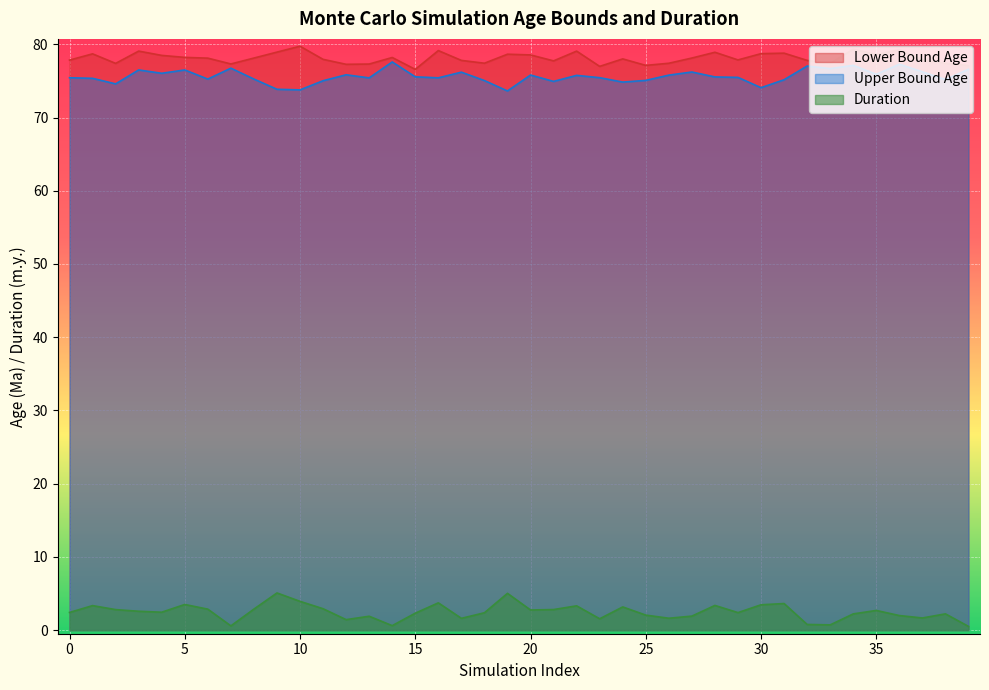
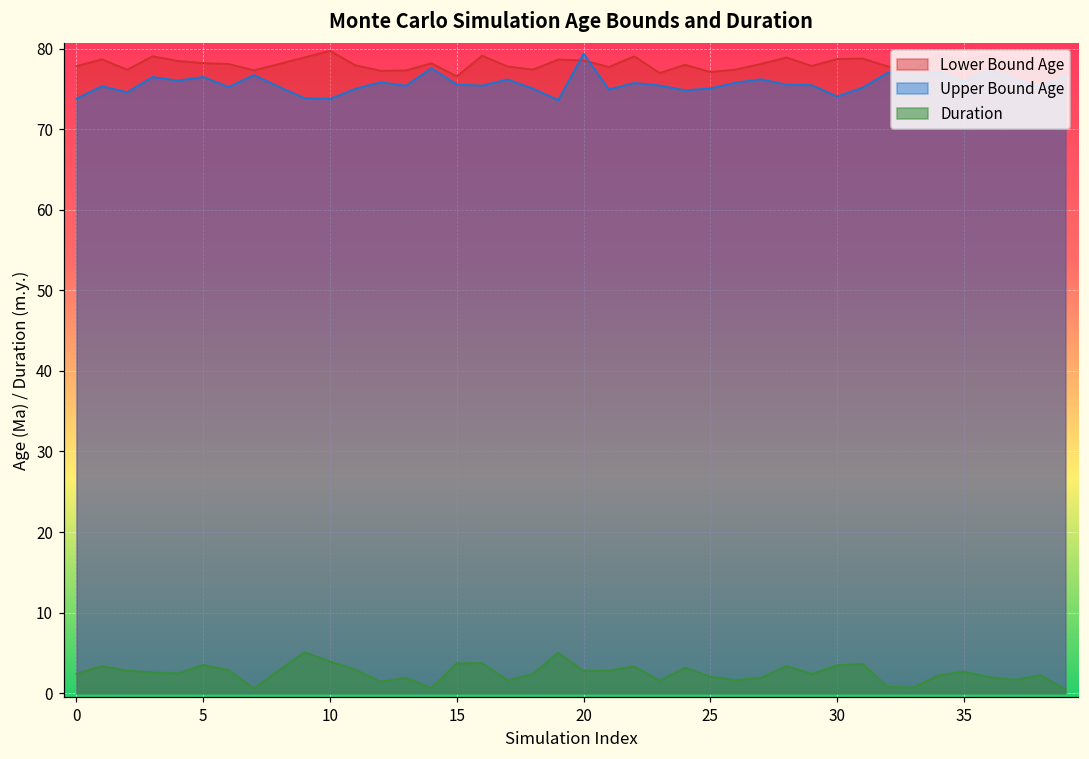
Upper Bound Age, 0: 75 -> 74
Duration, 15: 2 -> 4
Upper Bound Age, 20: 76 -> 79
